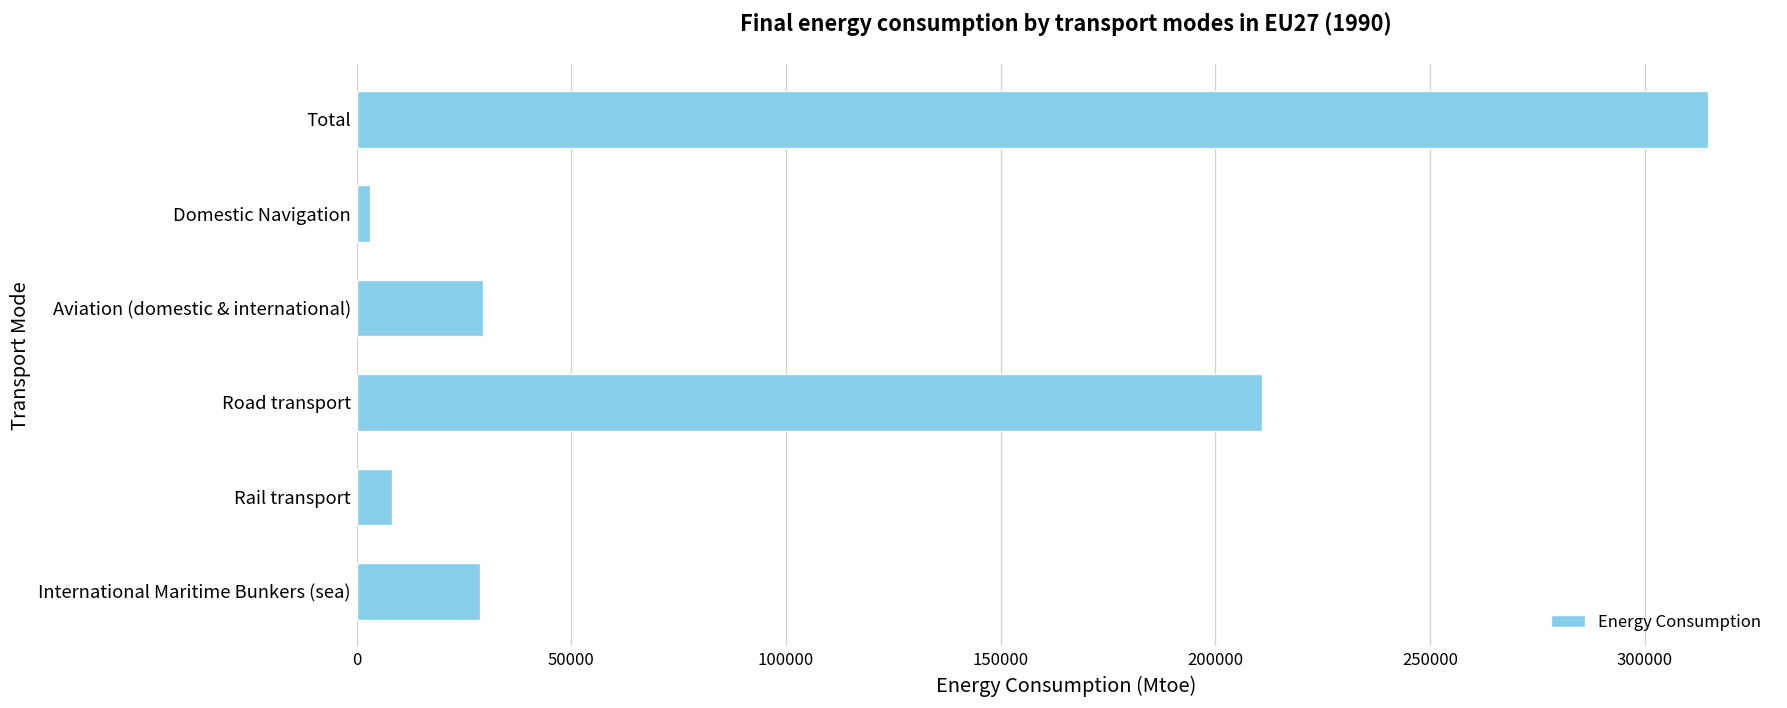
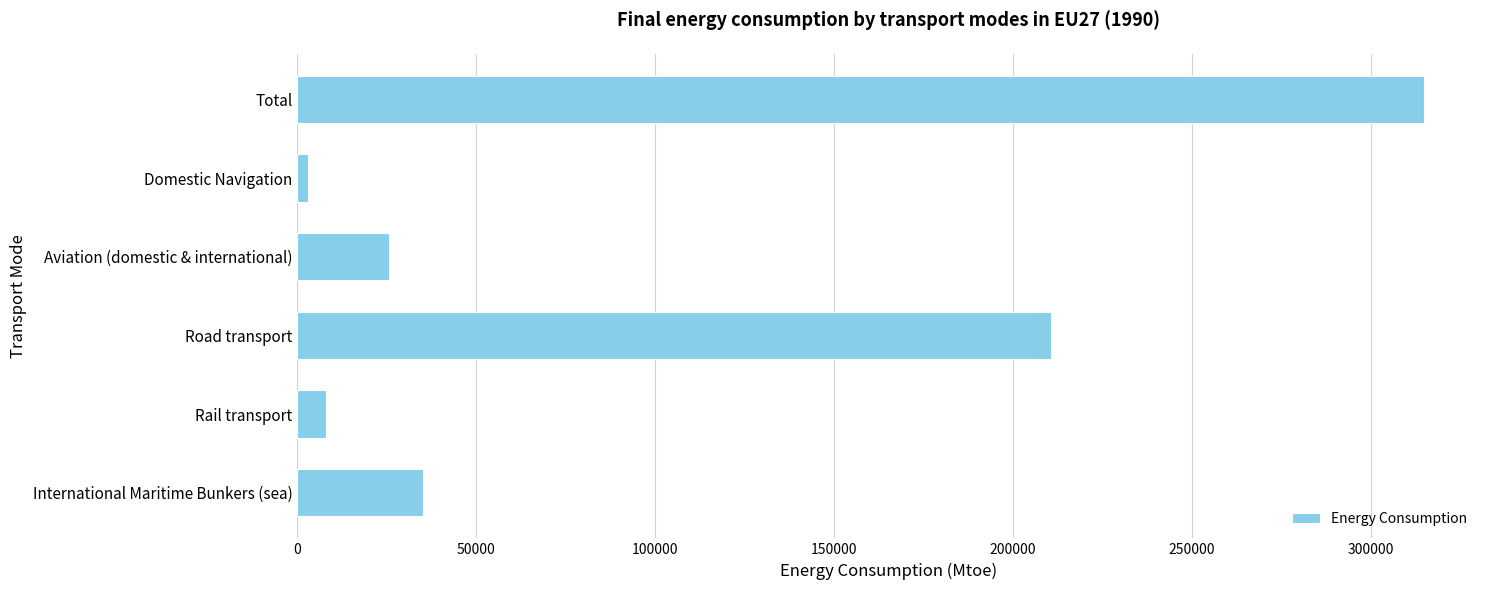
Aviation (domestic & international): 29000 -> 26000
International Maritime Bunkers (sea): 29000 -> 35000
